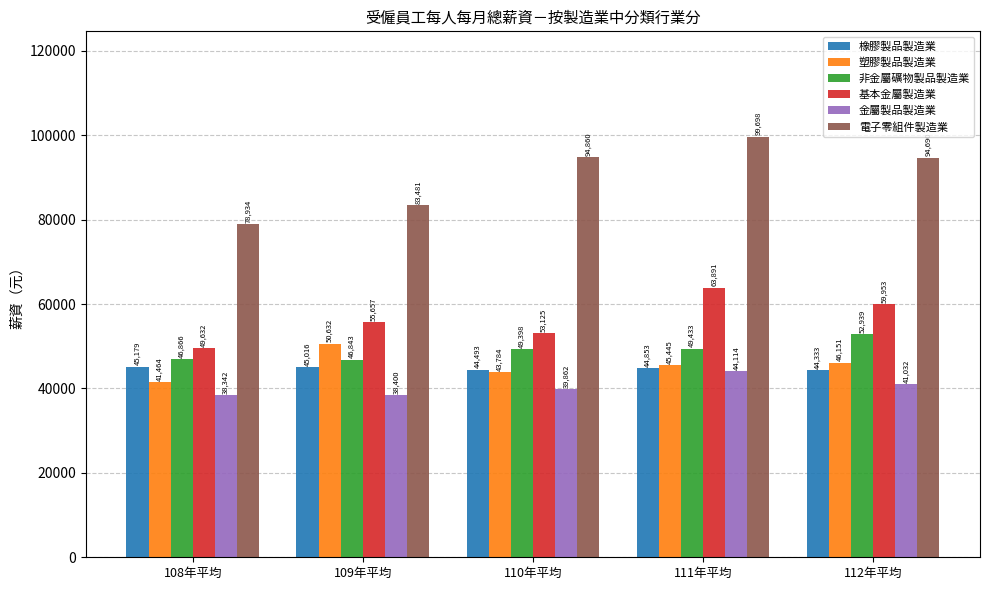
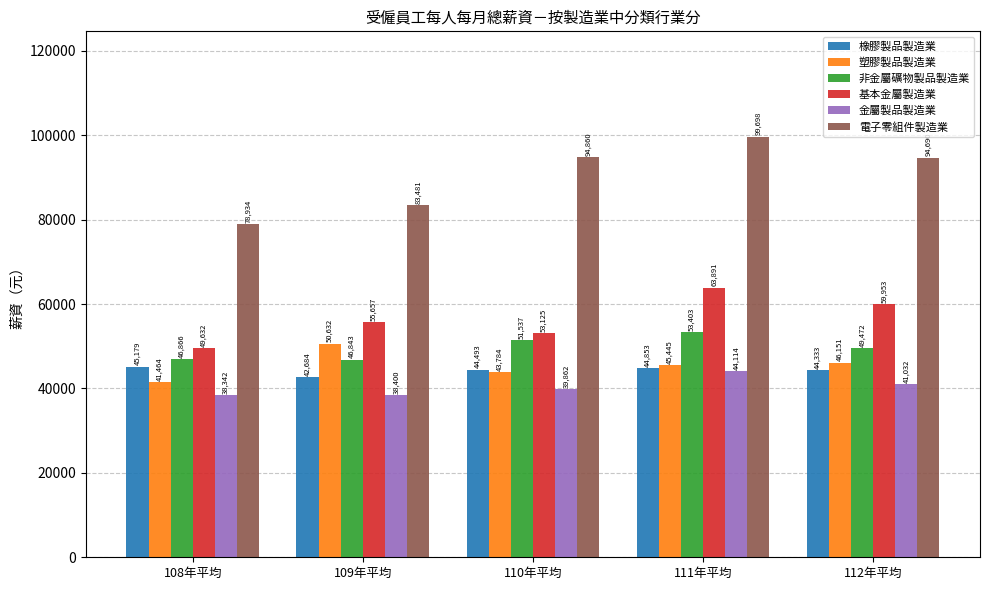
橡膠製品製造業, 109年平均: 45,016 -> 42,684
非金屬礦物製品製造業, 110年平均: 49,398 -> 51,537
非金屬礦物製品製造業, 111年平均: 49,433 -> 53,403
非金屬礦物製品製造業, 112年平均: 52,939 -> 49,472
